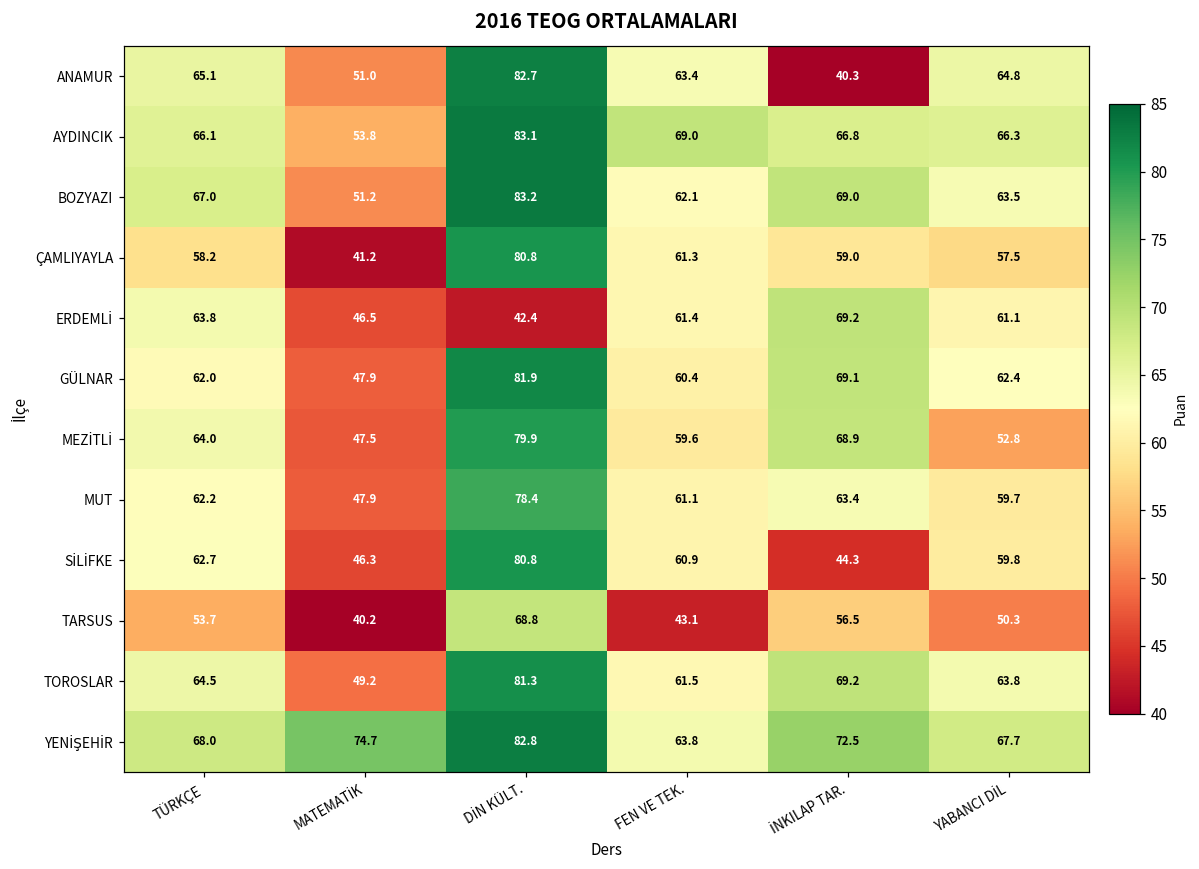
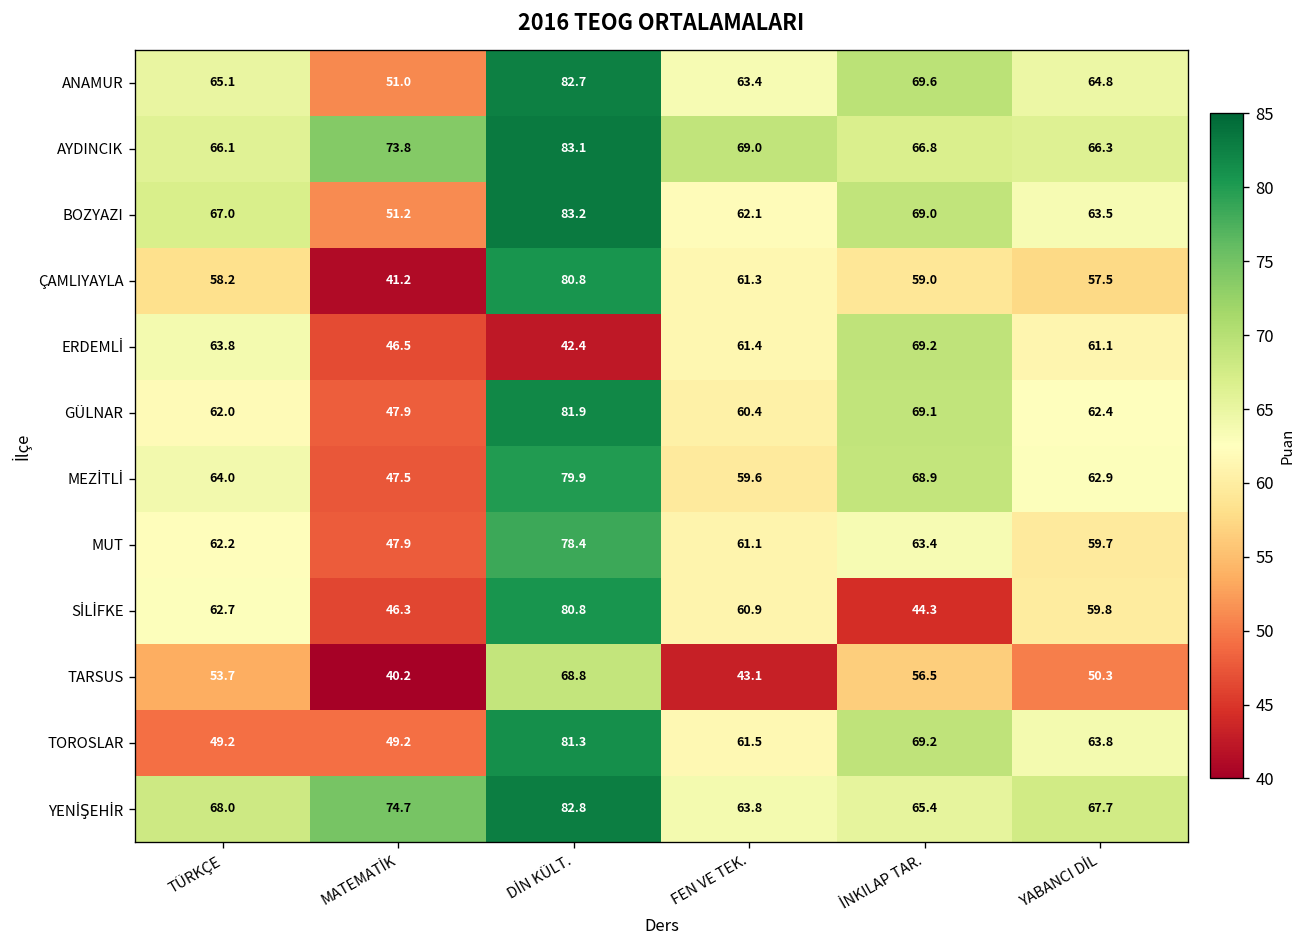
ANAMUR, İNKILAP TAR.: 40.3 -> 69.6
AYDINCIK, MATEMATİK: 53.8 -> 73.8
MEZİTLİ, YABANCI DİL: 52.8 -> 62.9
TOROSLAR, TÜRKÇE: 64.5 -> 49.2
YENİŞEHİR, İNKILAP TAR.: 72.5 -> 65.4
